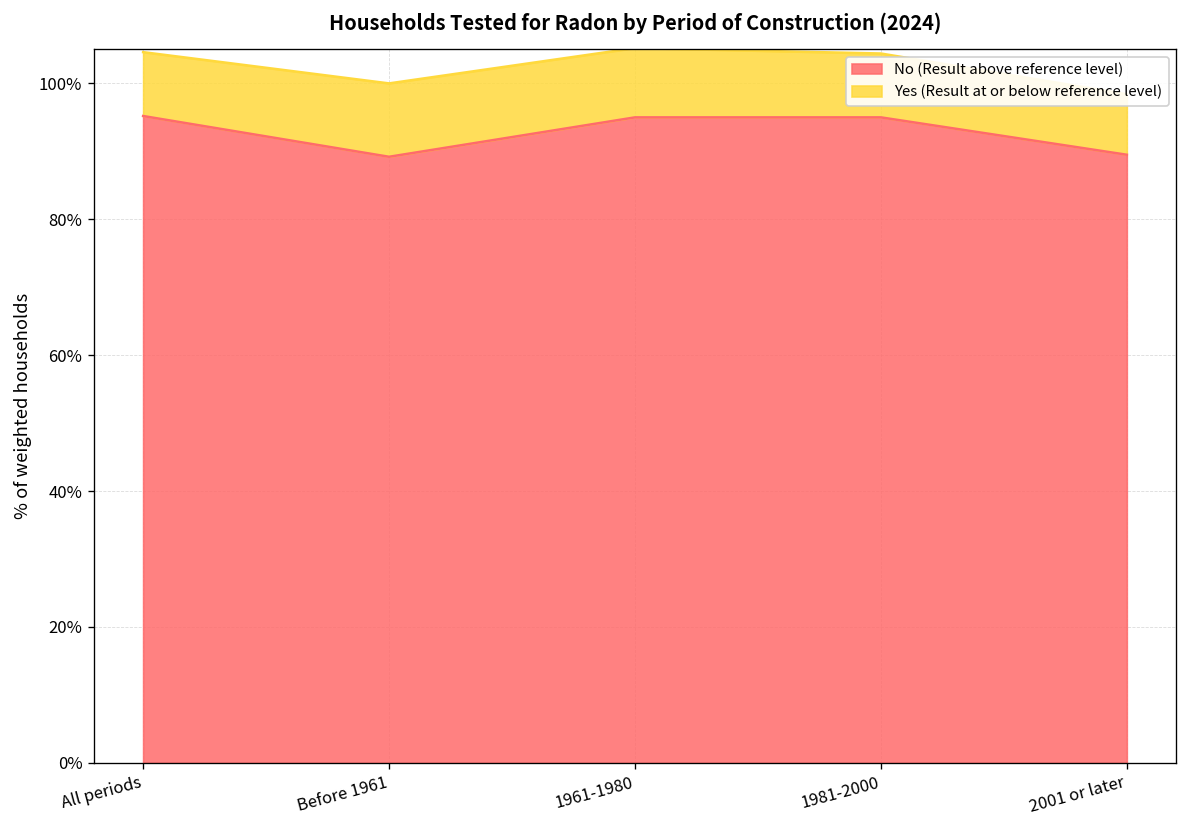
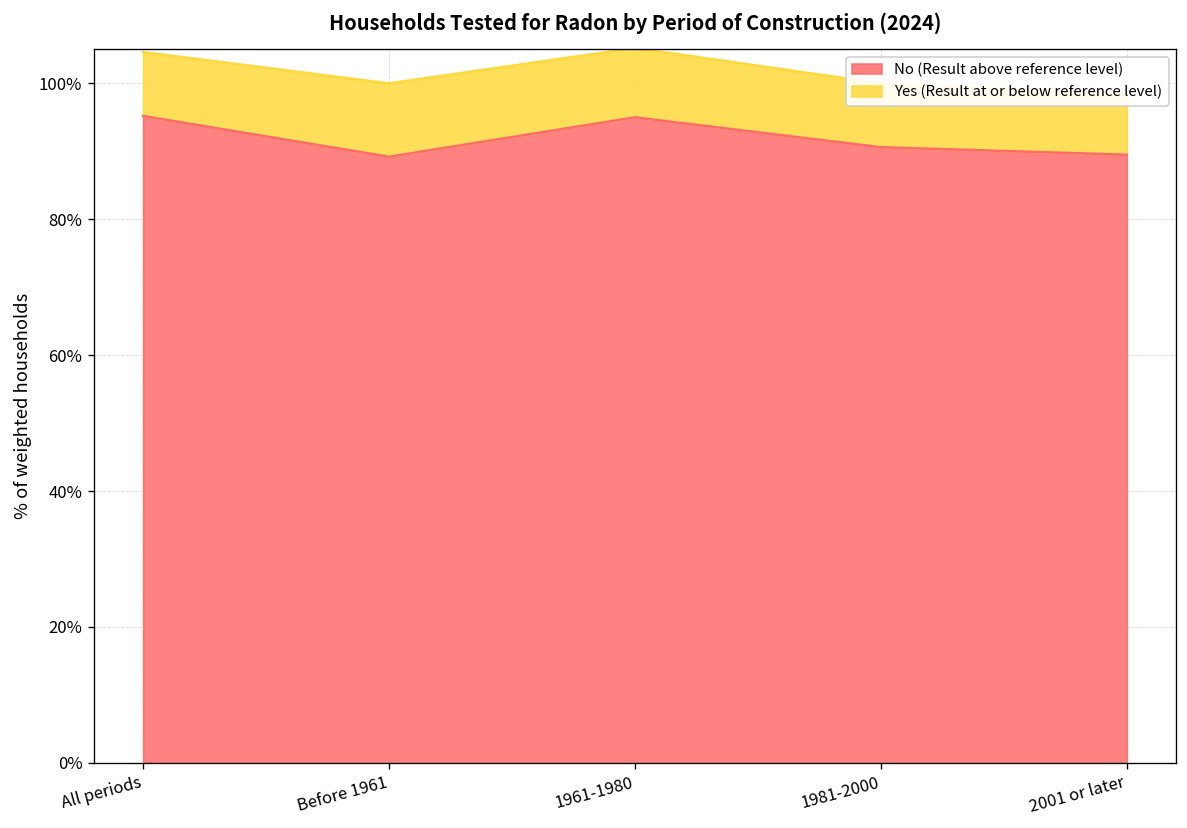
No (Result above reference level), 1981-2000: 95% -> 91%
